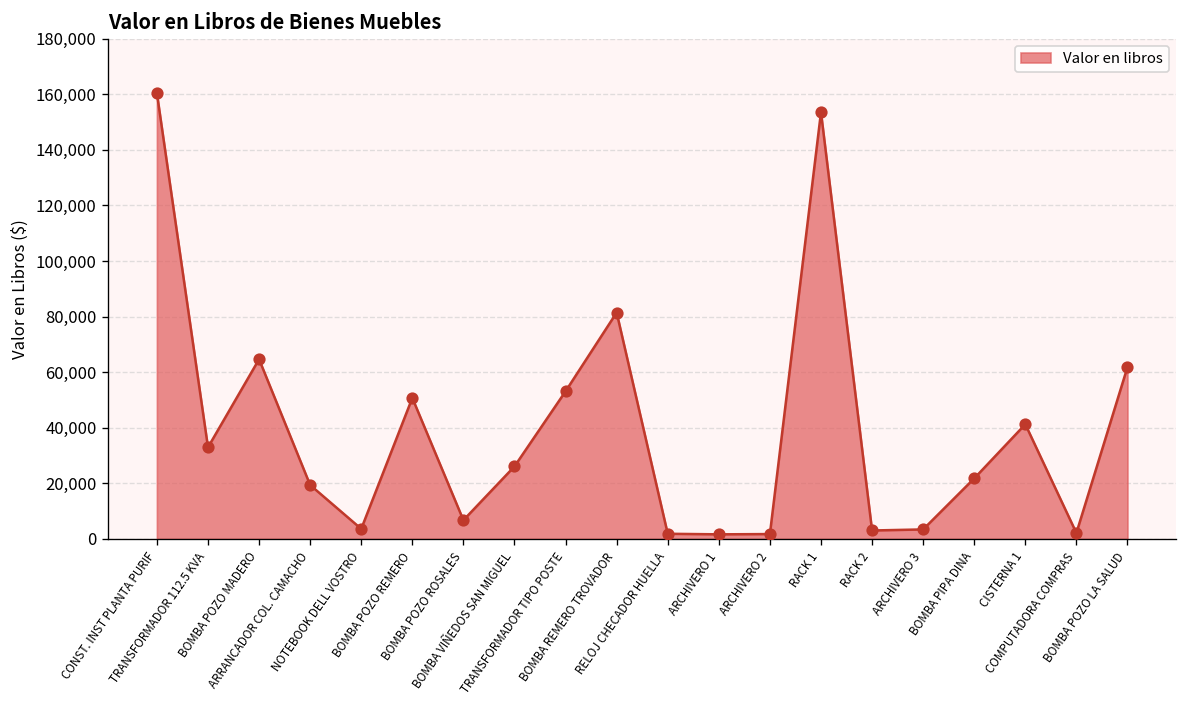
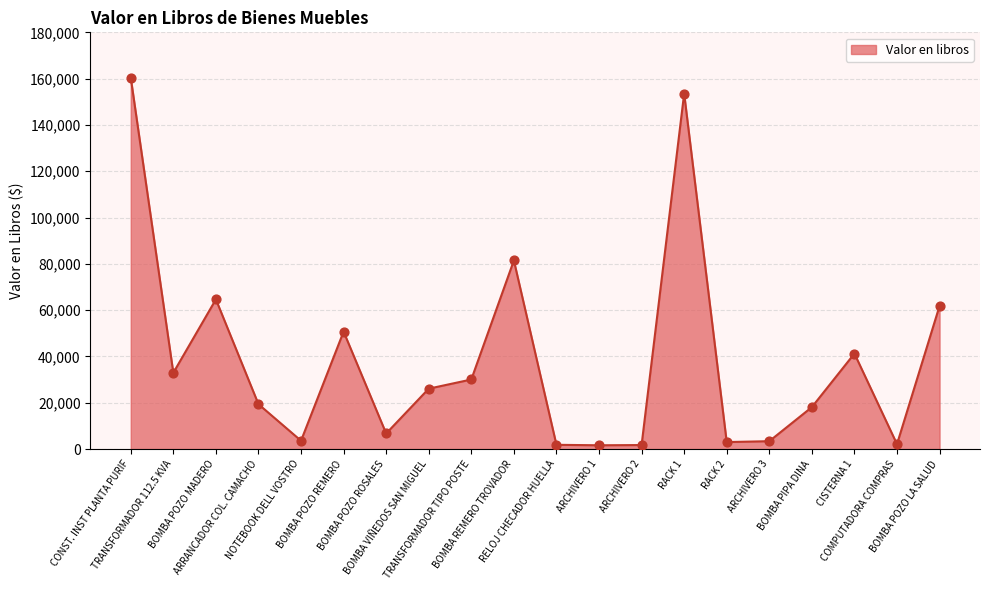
TRANSFORMADOR TIPO POSTE: 53,000 -> 30,000
BOMBA PIPA DINA: 22,000 -> 18,000
